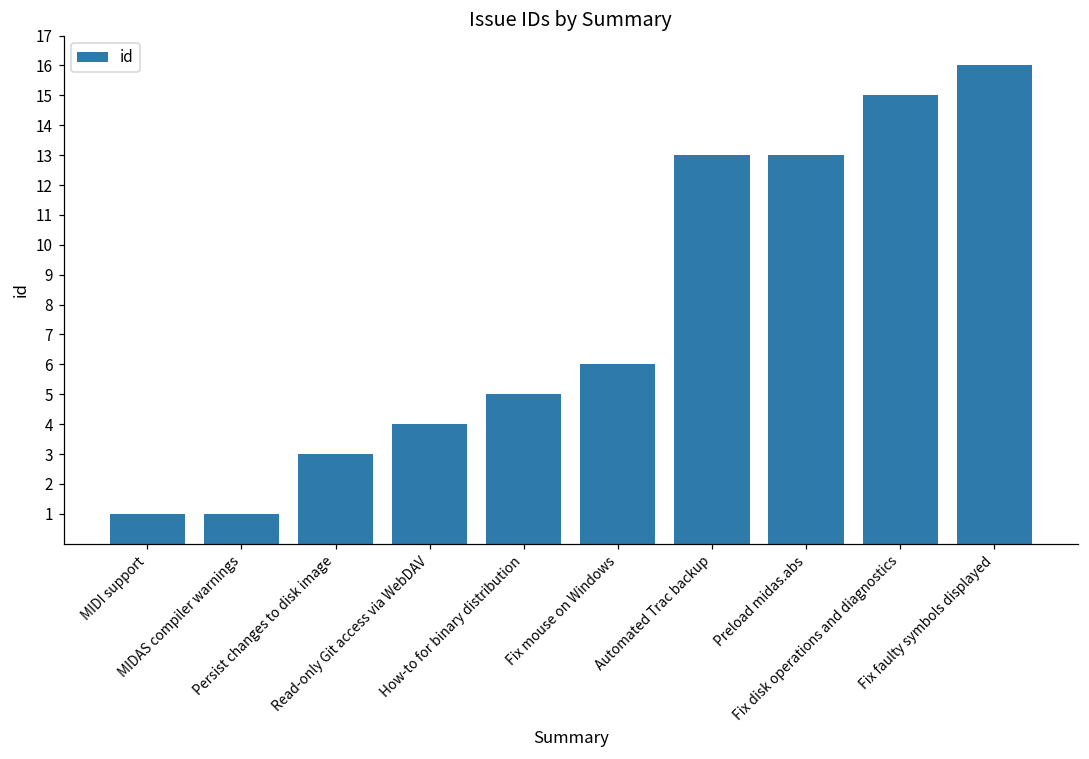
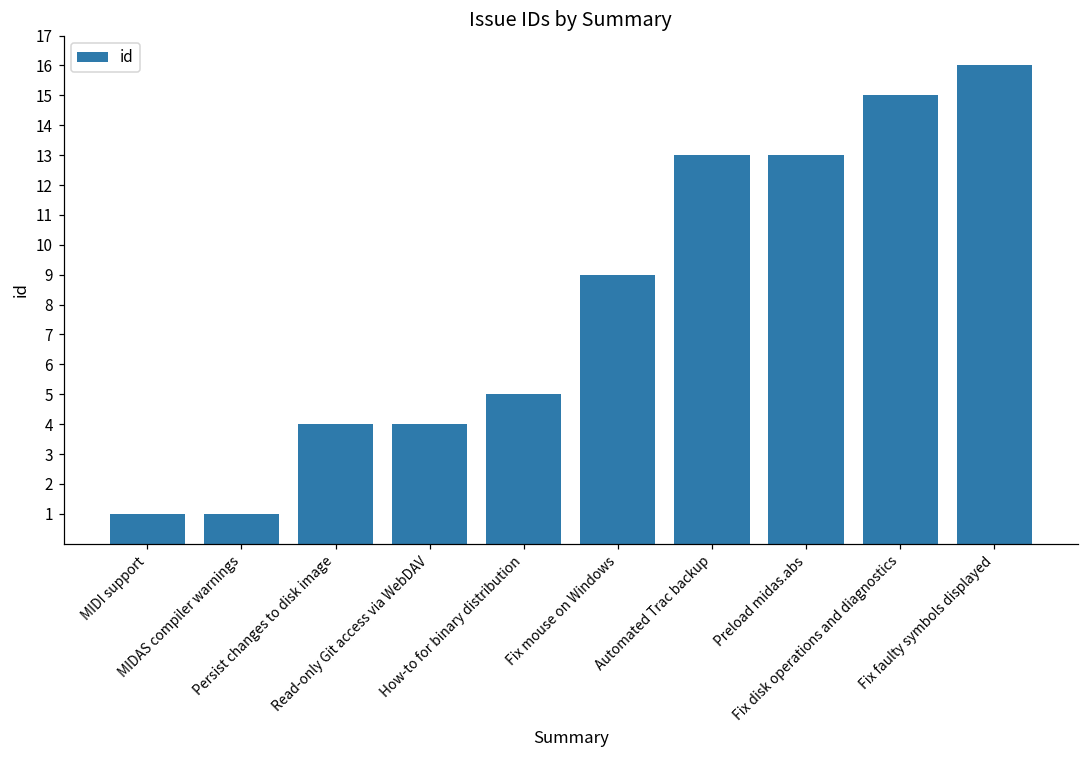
Persist changes to disk image: 3 -> 4
Fix mouse on Windows: 6 -> 9
